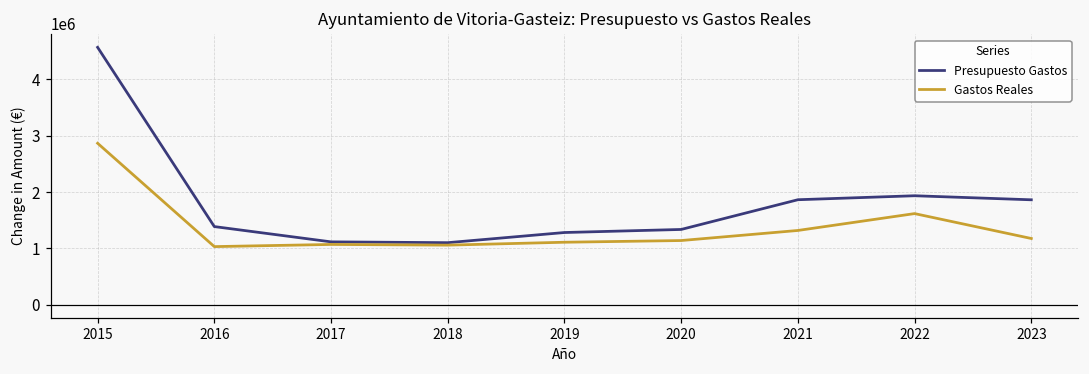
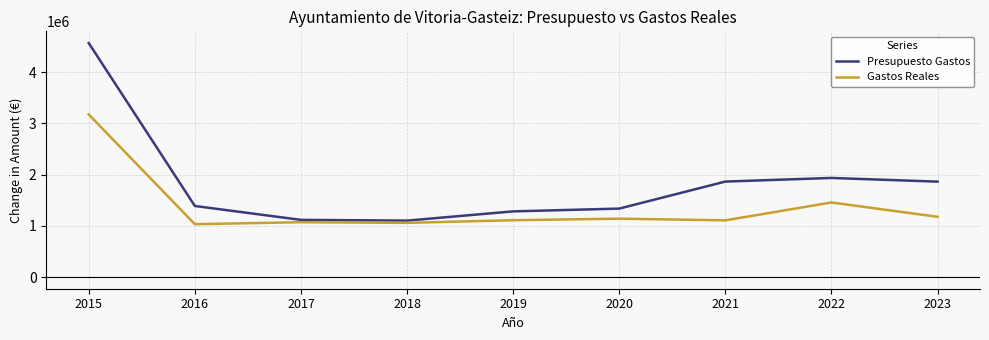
Gastos Reales, 2015: 2900000 -> 3200000
Gastos Reales, 2021: 1300000 -> 1100000
Gastos Reales, 2022: 1600000 -> 1500000
